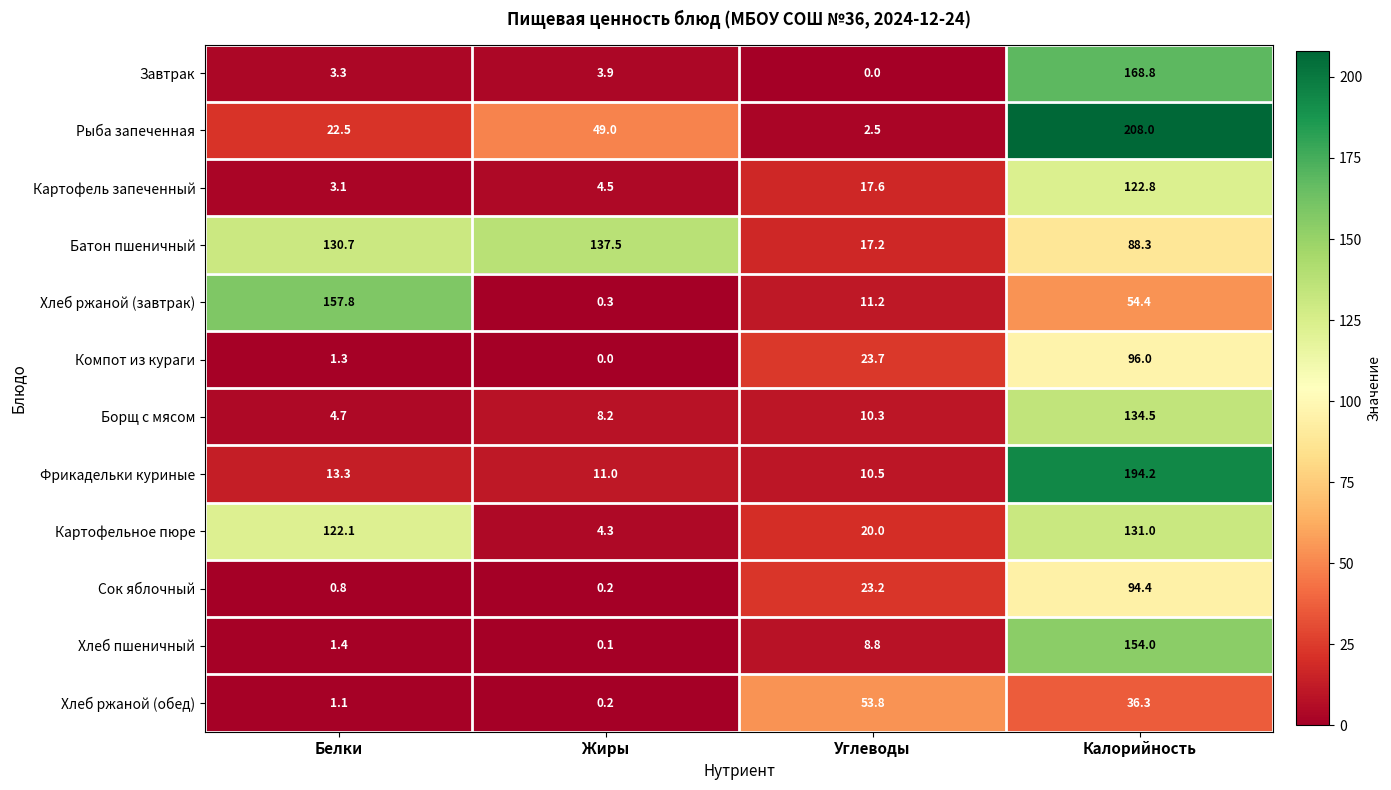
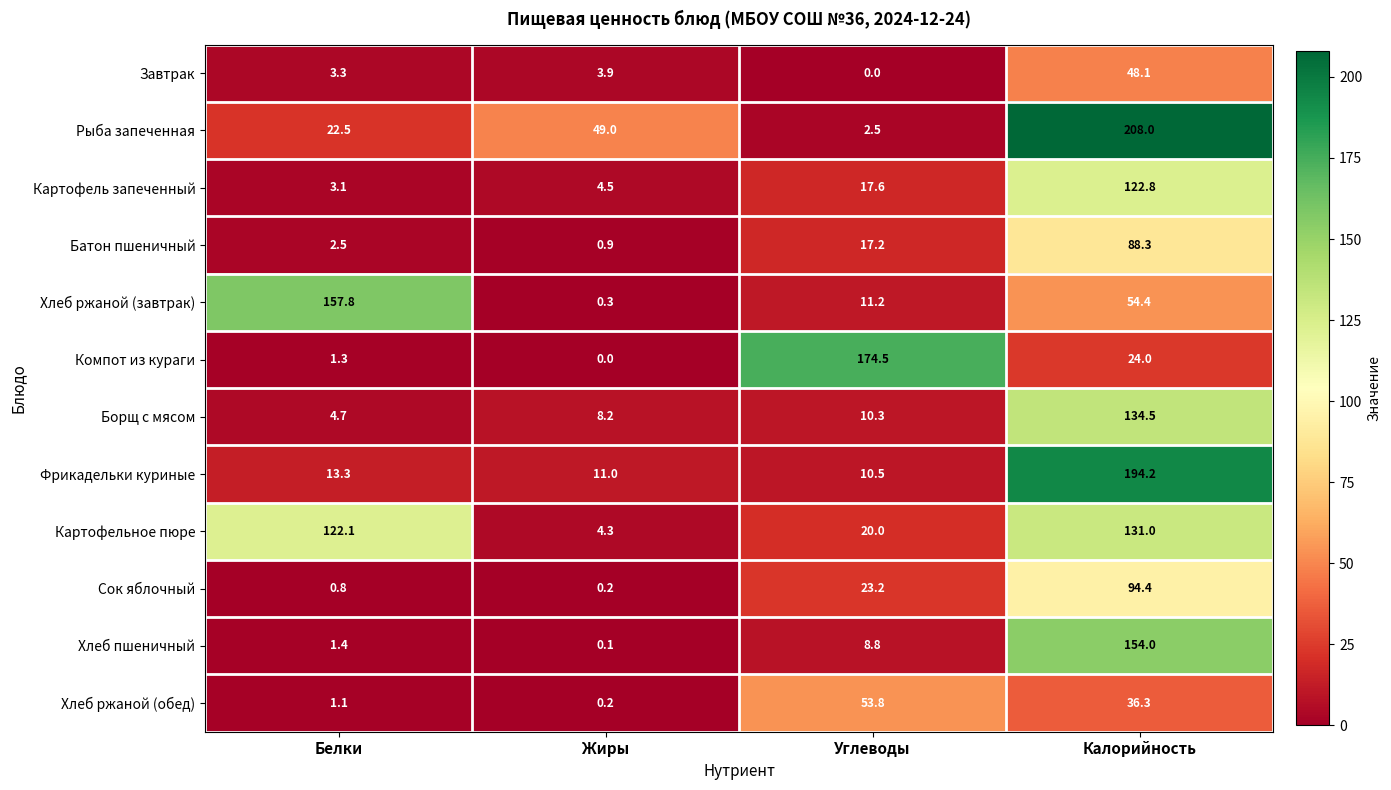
Завтрак, Калорийность: 168.8 -> 48.1
Батон пшеничный, Белки: 130.7 -> 2.5
Батон пшеничный, Жиры: 137.5 -> 0.9
Компот из кураги, Углеводы: 23.7 -> 174.5
Компот из кураги, Калорийность: 96.0 -> 24.0
